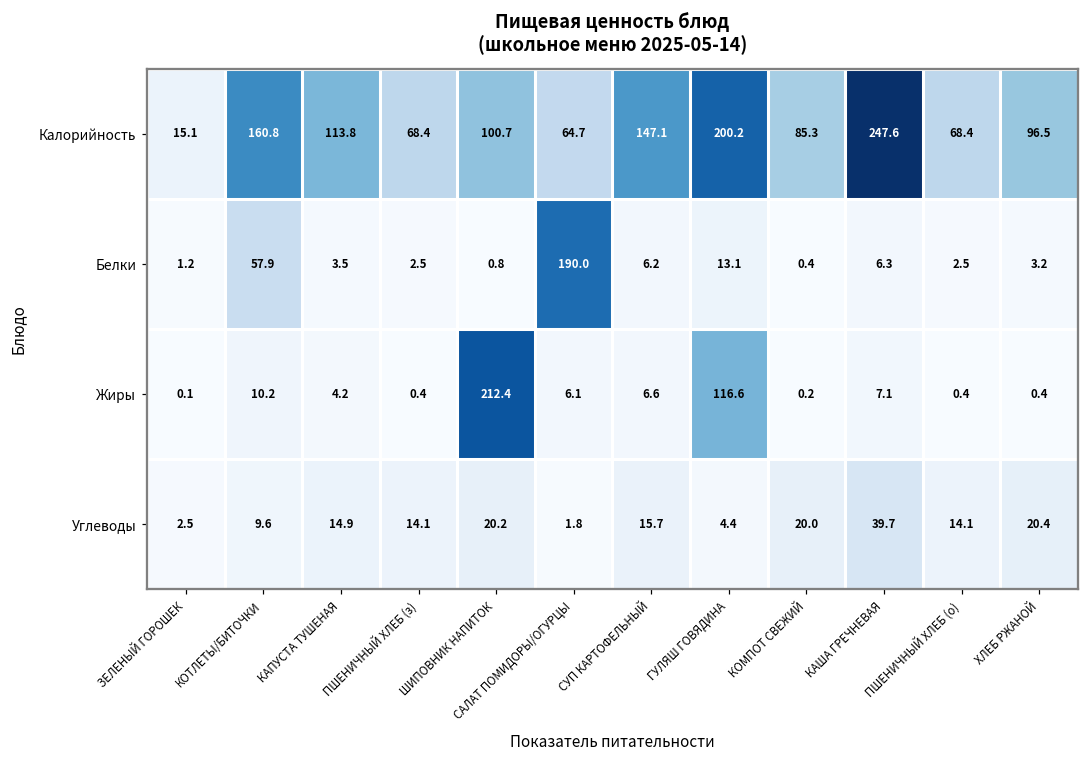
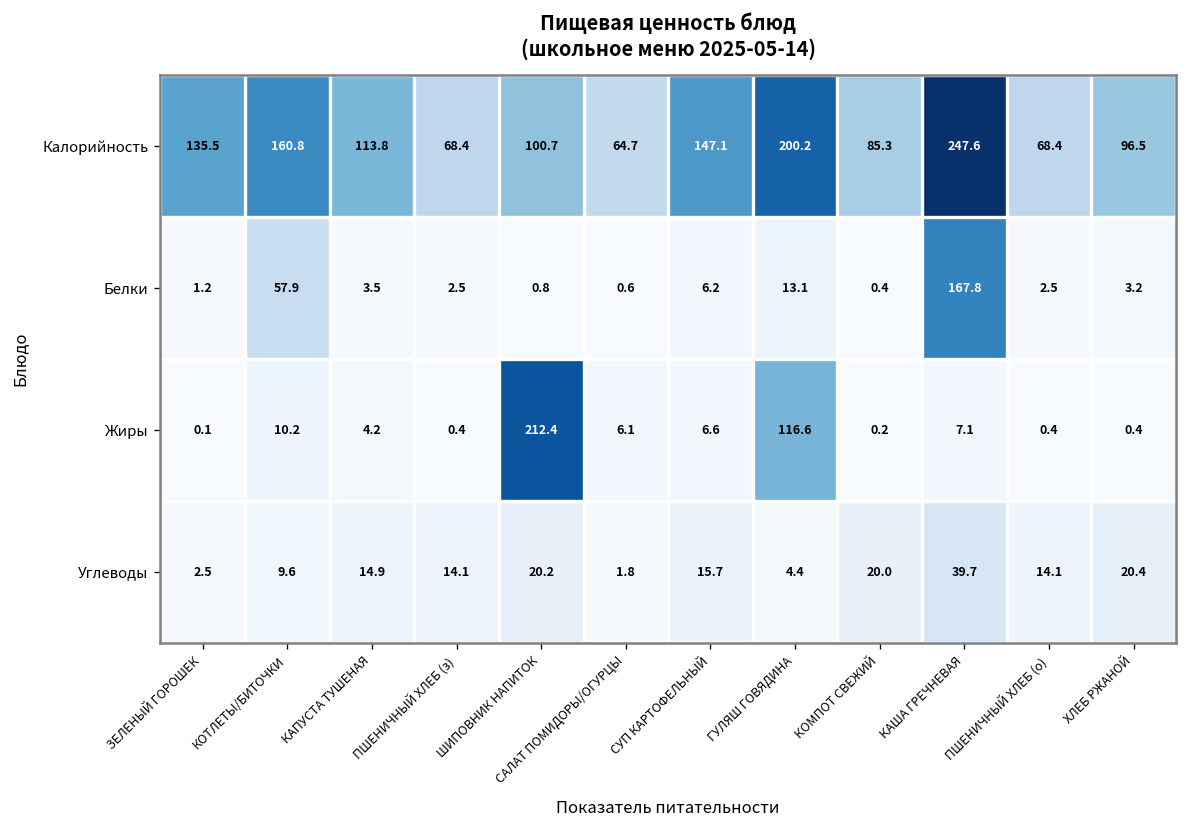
Калорийность, ЗЕЛЕНЫЙ ГОРОШЕК: 15.1 -> 135.5
Белки, САЛАТ ПОМИДОРЫ/ОГУРЦЫ: 190.0 -> 0.6
Белки, КАША ГРЕЧНЕВАЯ: 6.3 -> 167.8
